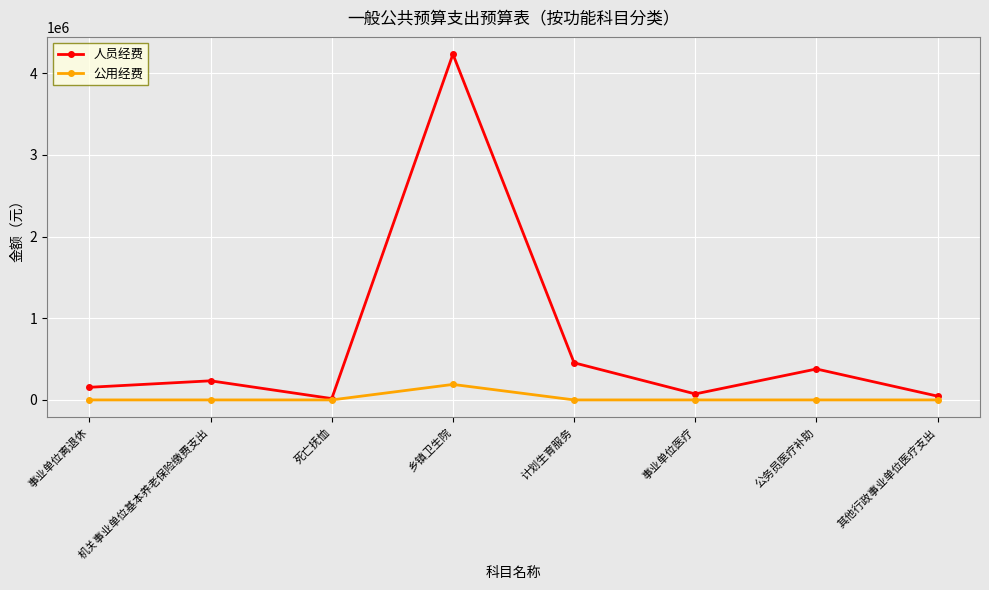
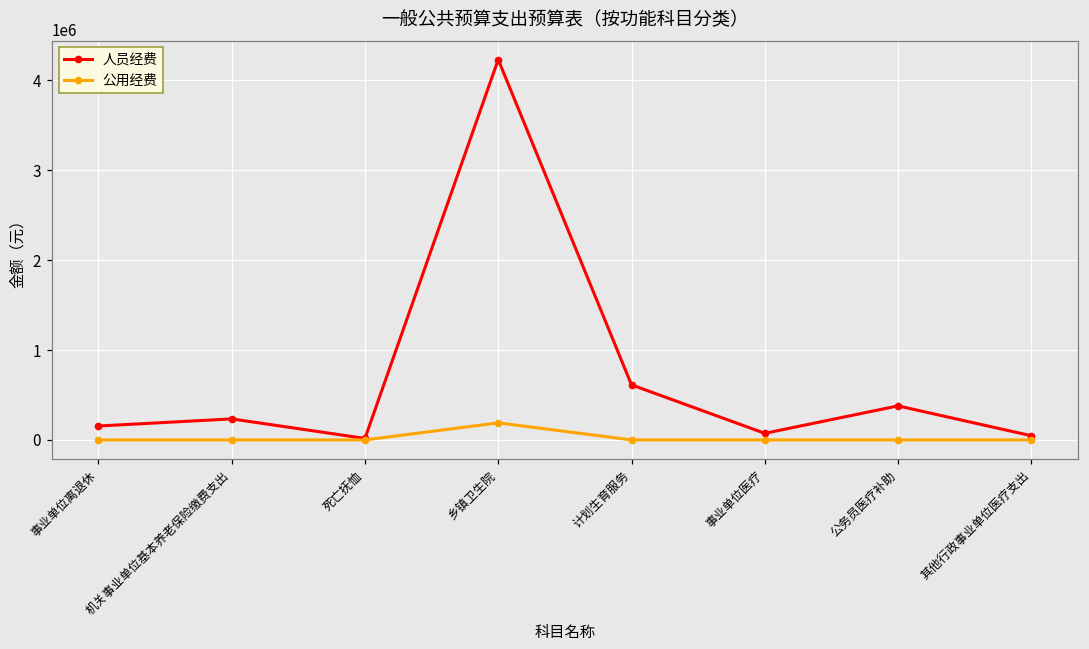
人员经费, 计划生育服务: 500000 -> 600000
